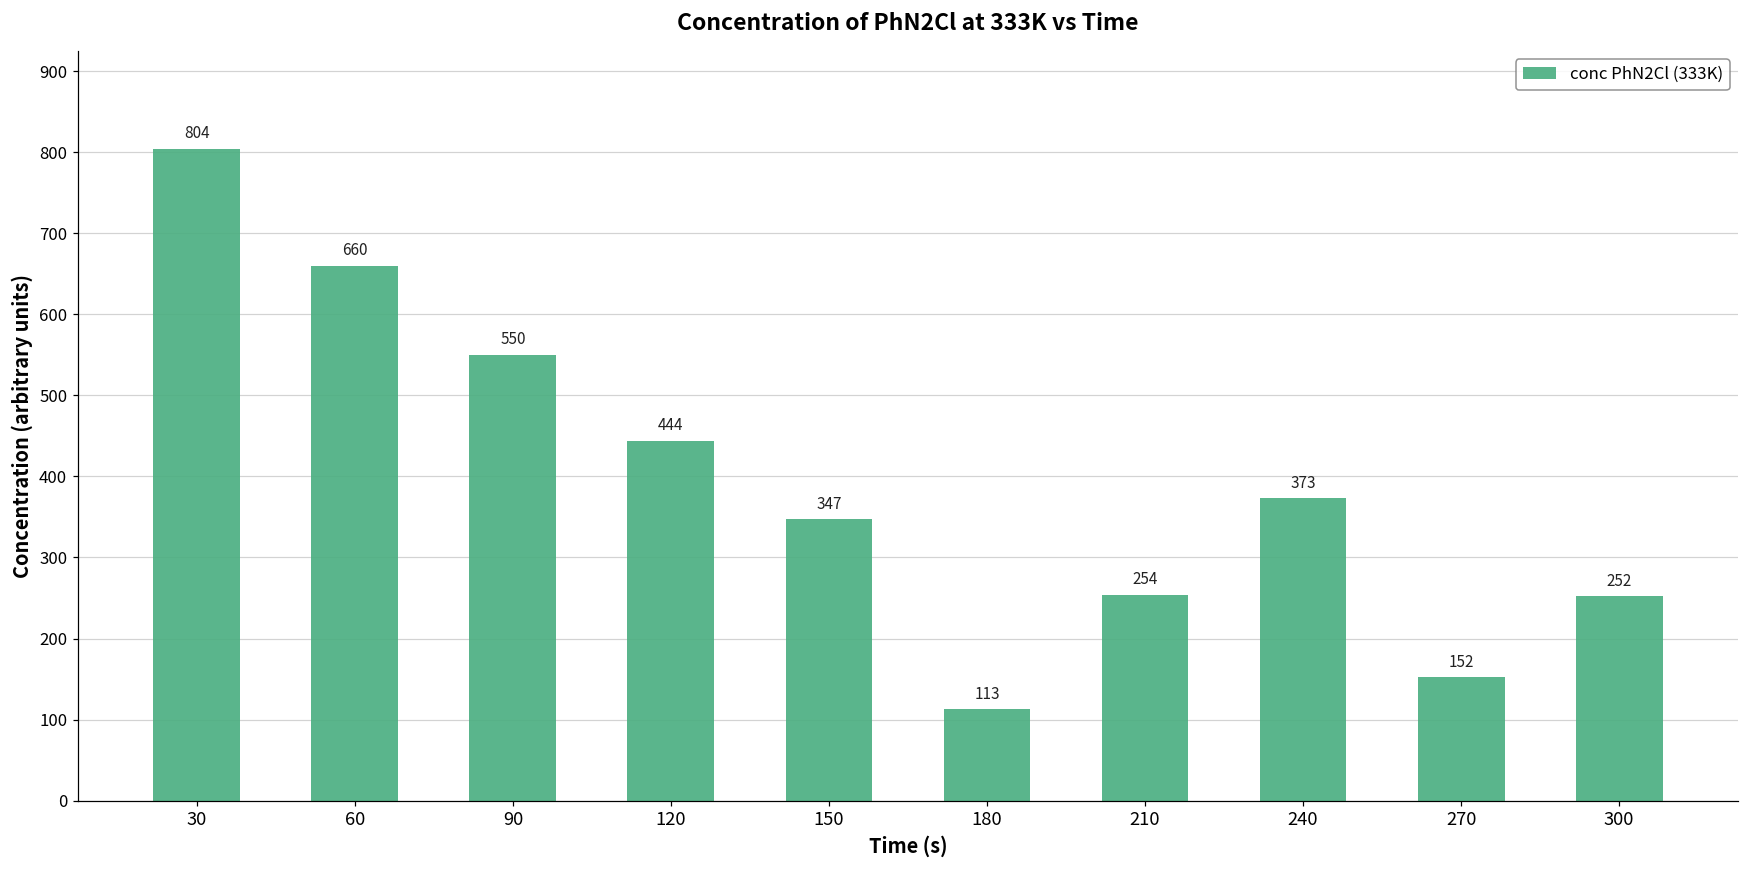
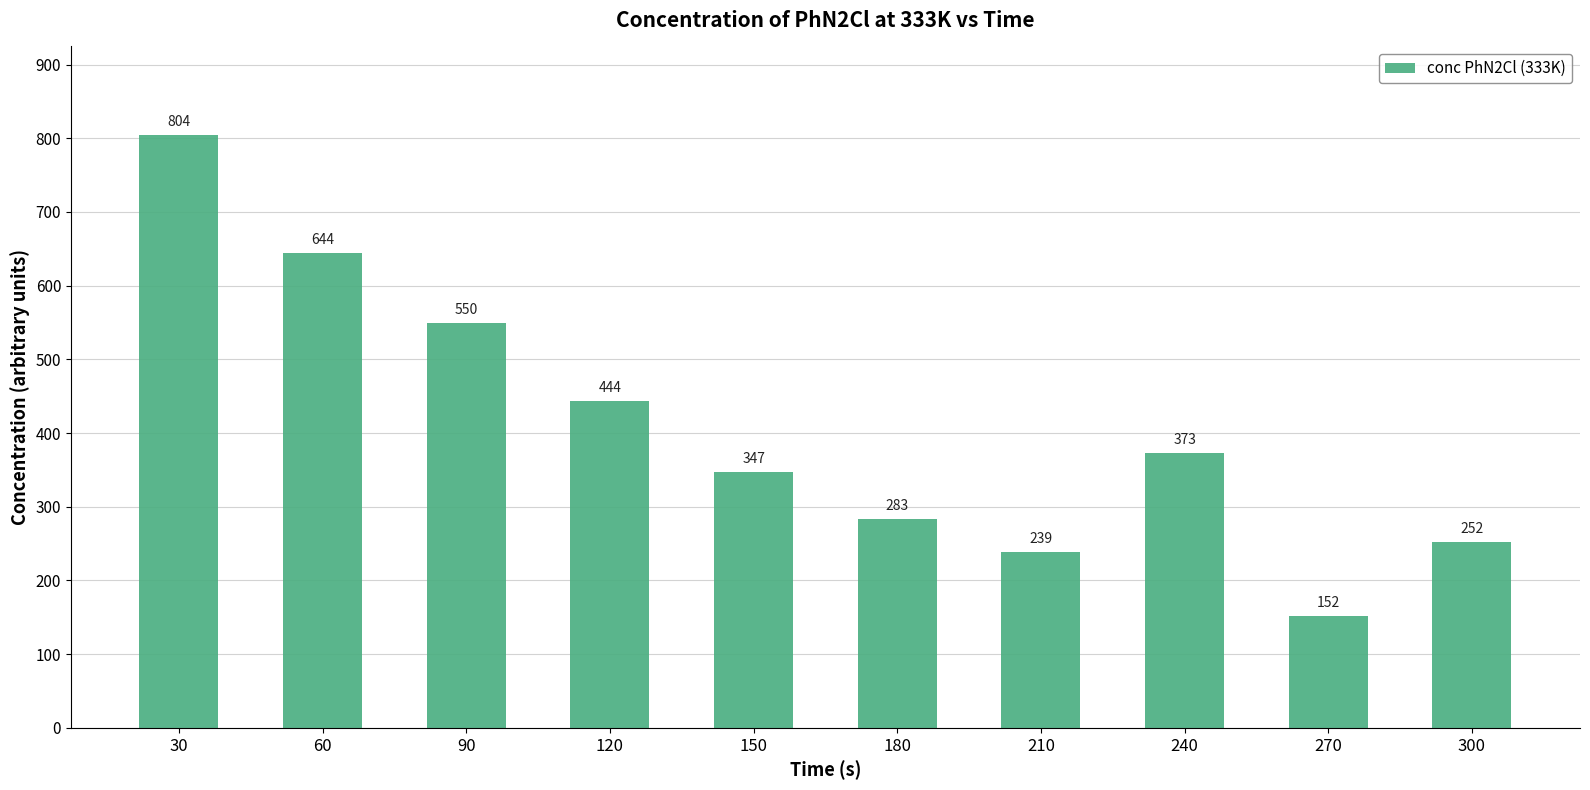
60: 660 -> 644
180: 113 -> 283
210: 254 -> 239
